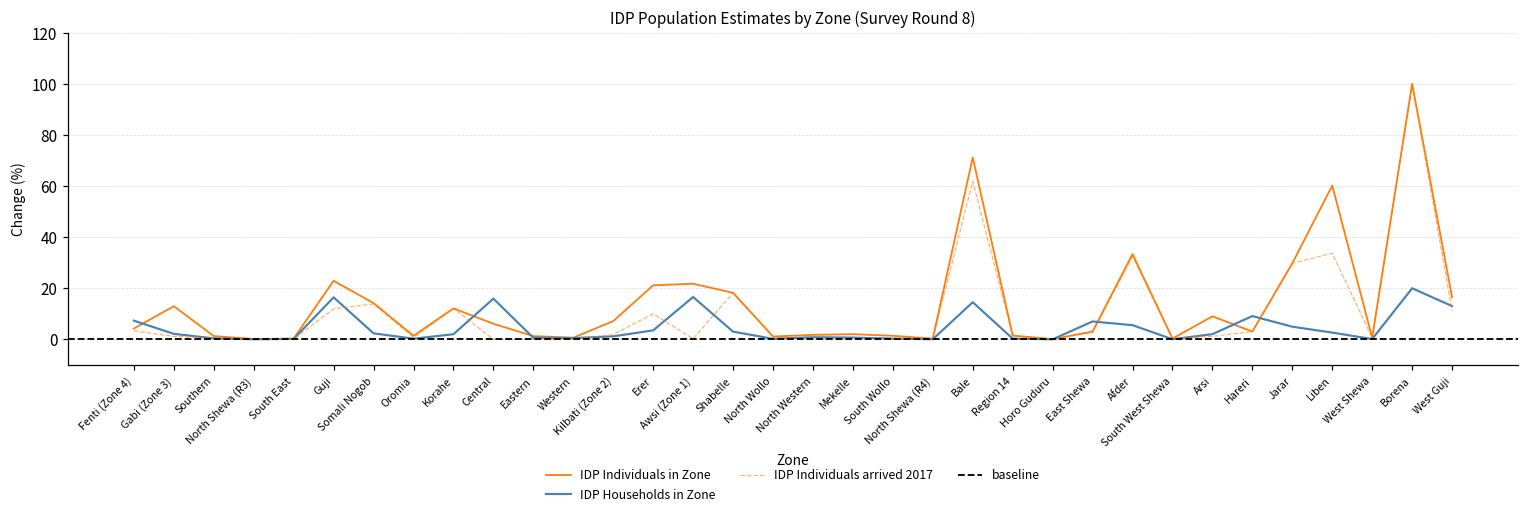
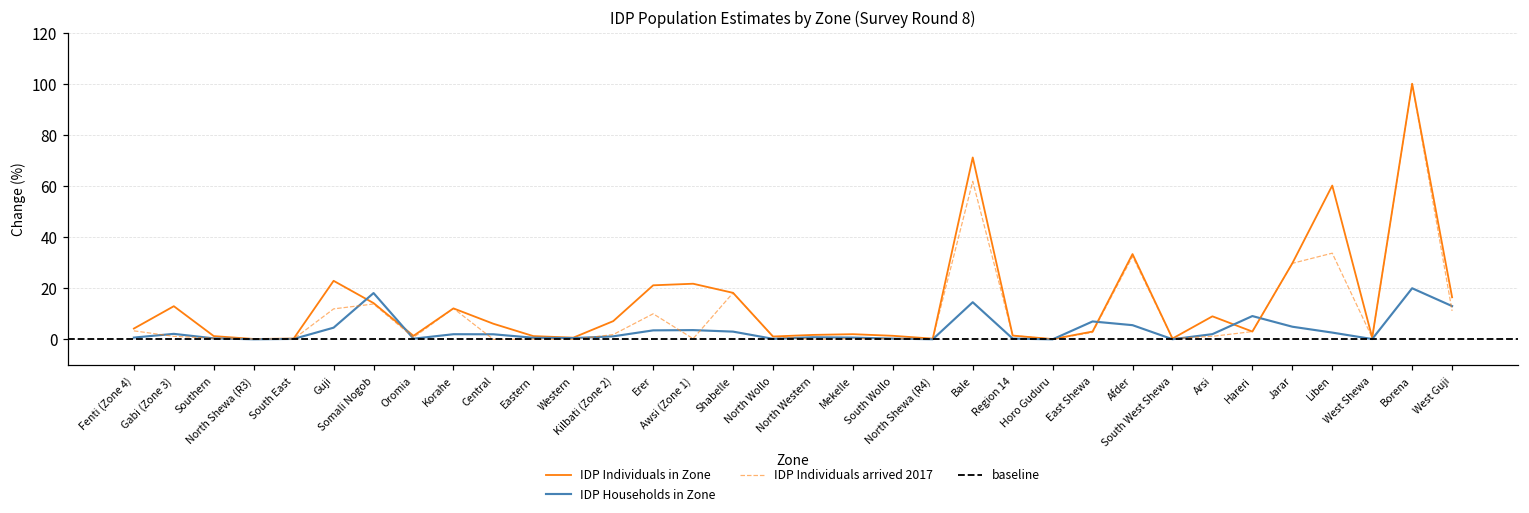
IDP Households in Zone, Fenti (Zone 4): 7 -> 1
IDP Households in Zone, Guji: 16 -> 5
IDP Households in Zone, Somali Nogob: 2 -> 18
IDP Households in Zone, Central: 16 -> 2
IDP Households in Zone, Awsi (Zone 1): 17 -> 4
